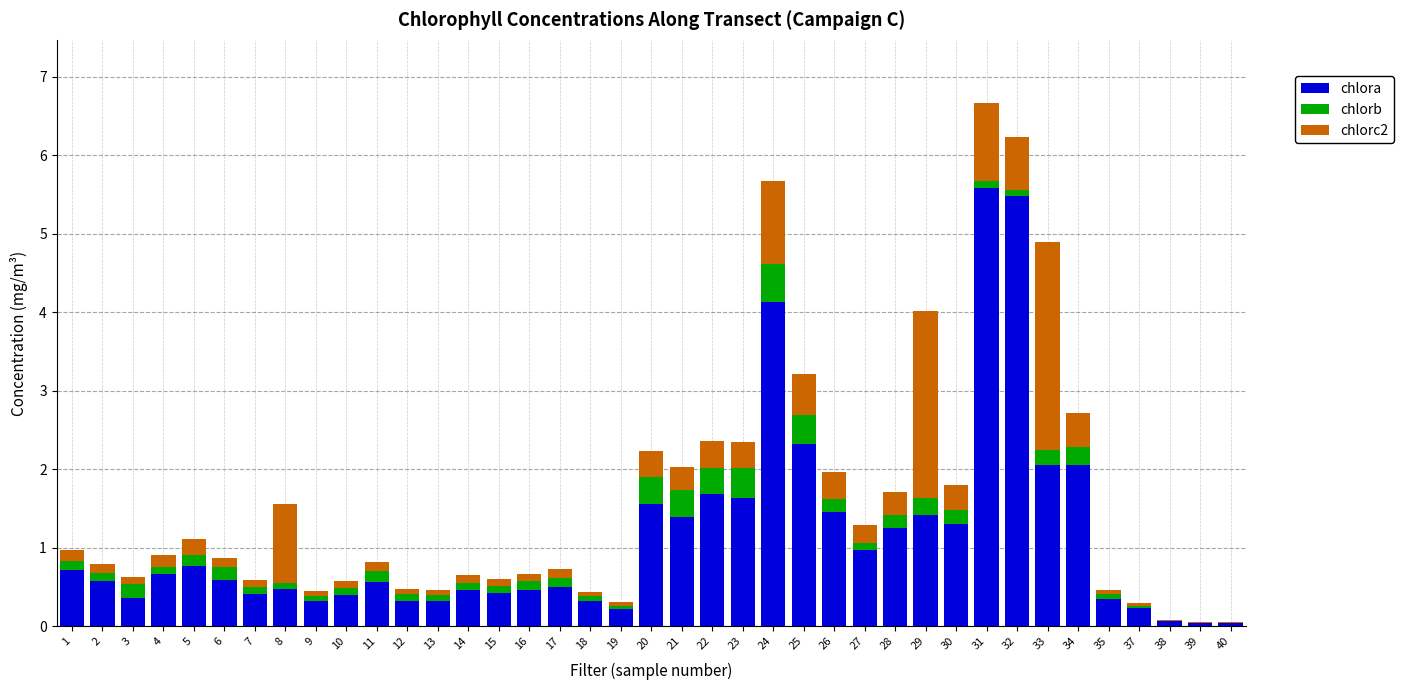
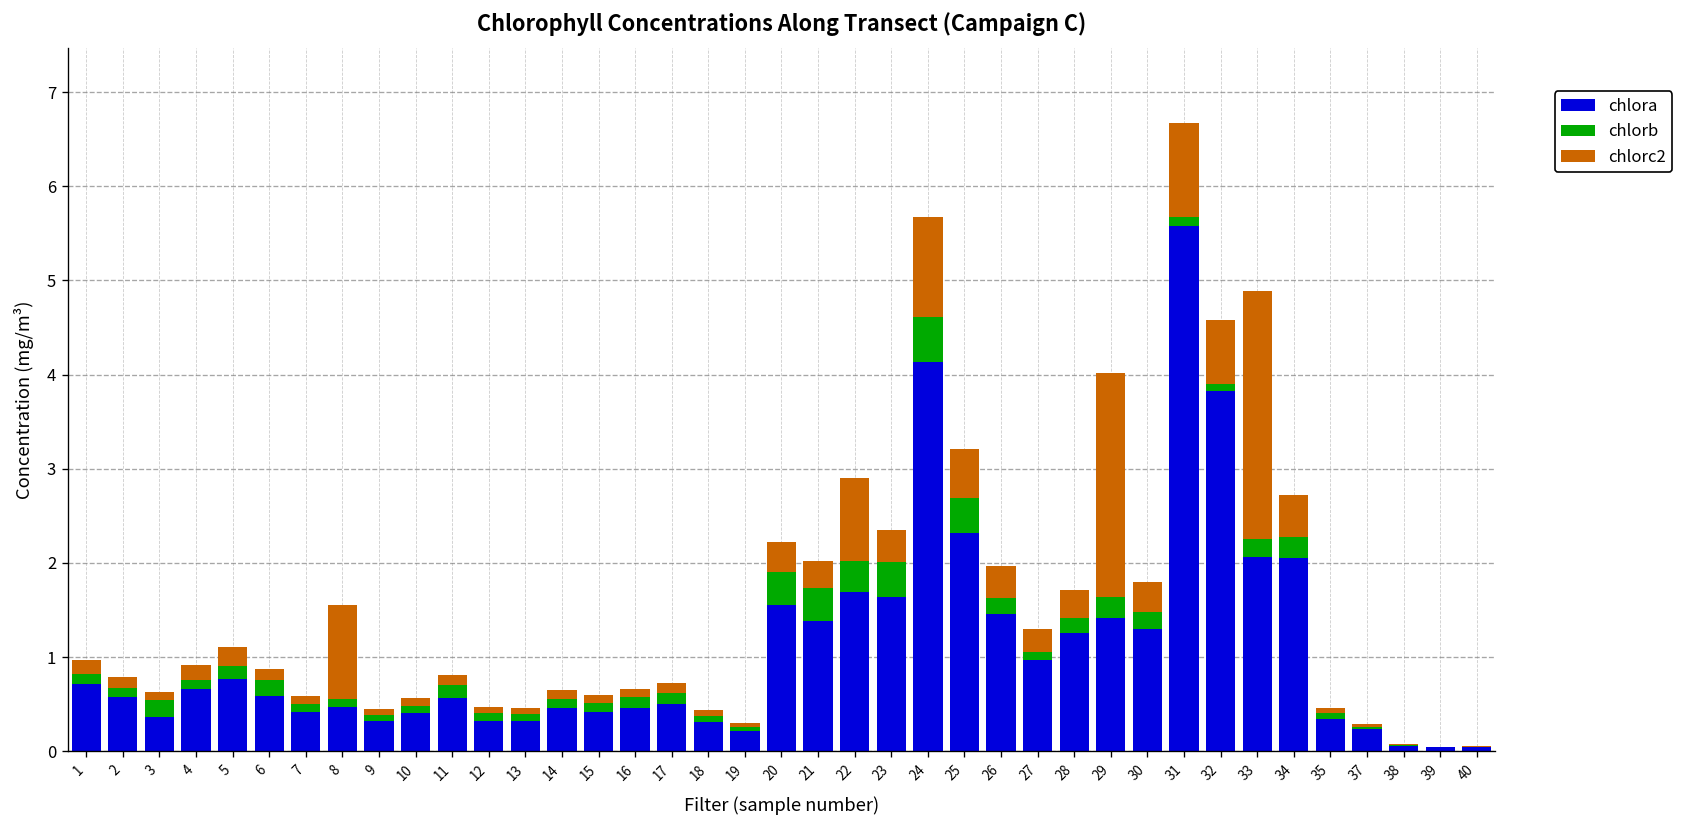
chlorc2, 22: 0.3 -> 0.9
chlora, 32: 5.5 -> 3.8
